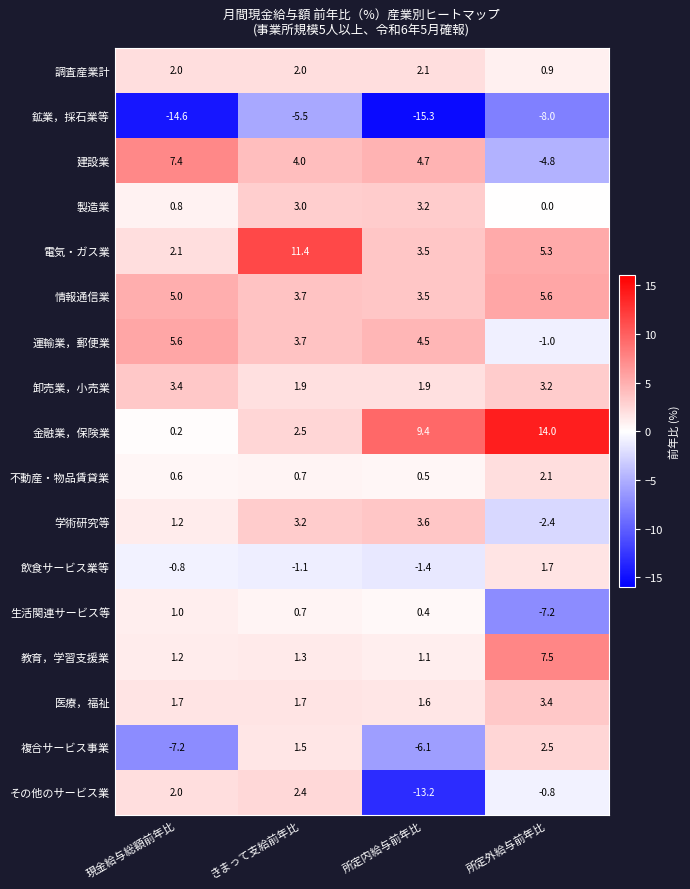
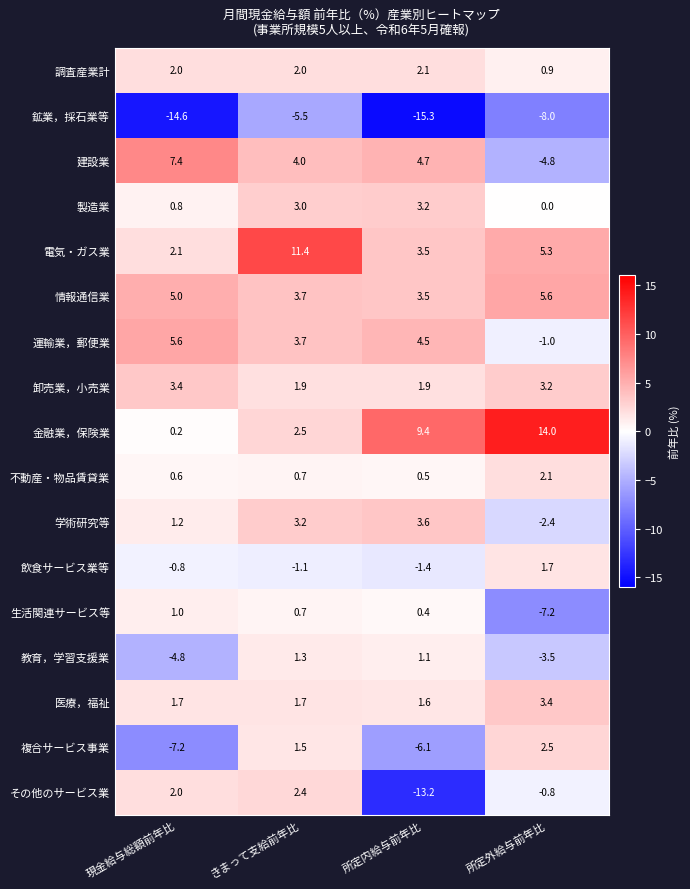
教育，学習支援業, 現金給与総額前年比: 1.2 -> -4.8
教育，学習支援業, 所定外給与前年比: 7.5 -> -3.5
